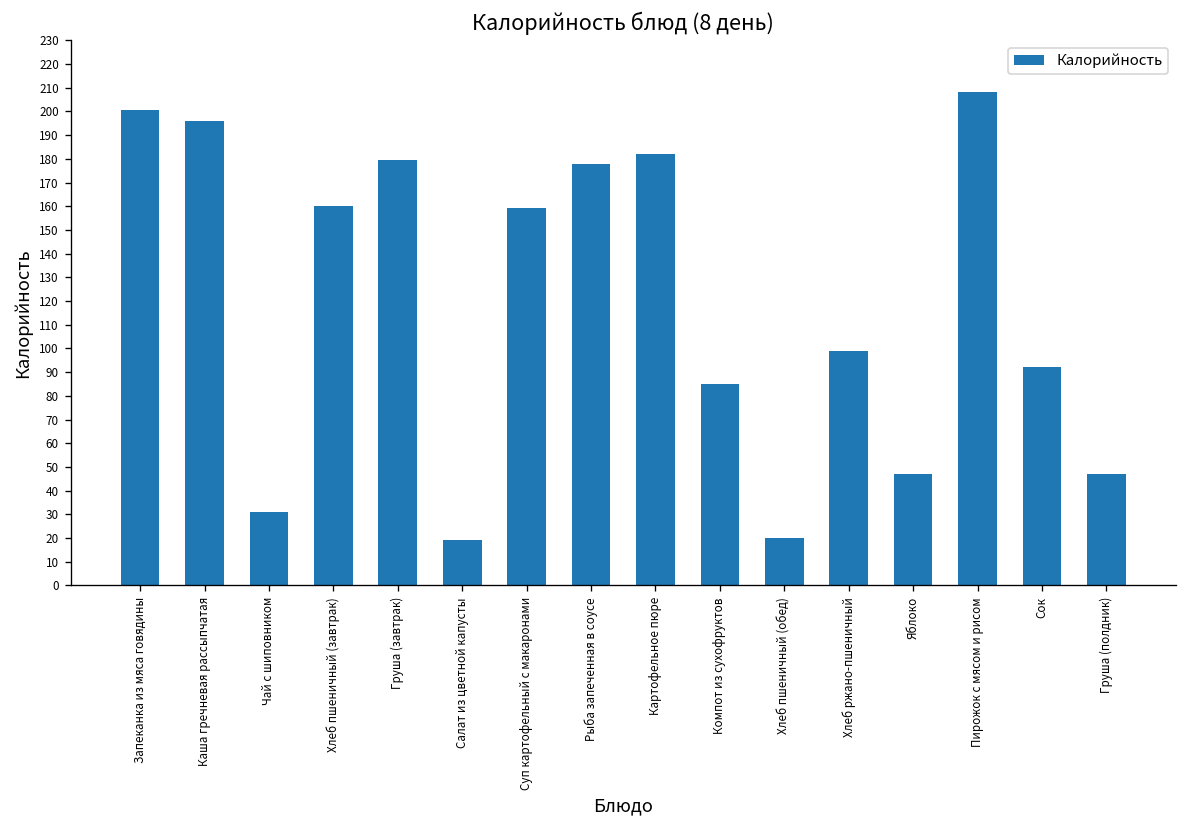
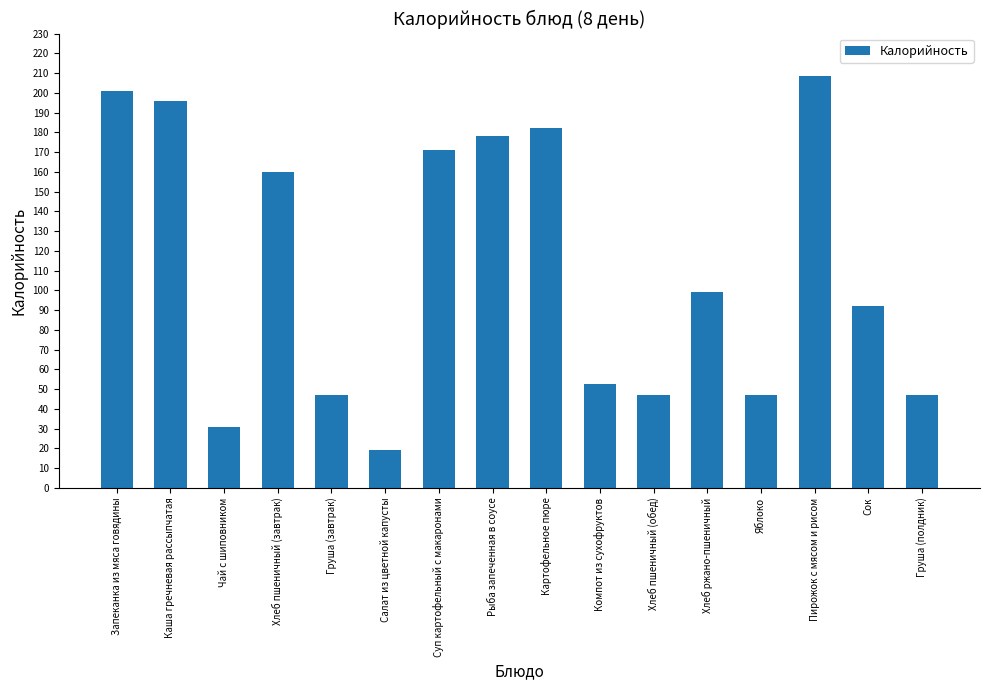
Груша (завтрак): 180 -> 47
Суп картофельный с макаронами: 159 -> 171
Компот из сухофруктов: 85 -> 53
Хлеб пшеничный (обед): 20 -> 47
